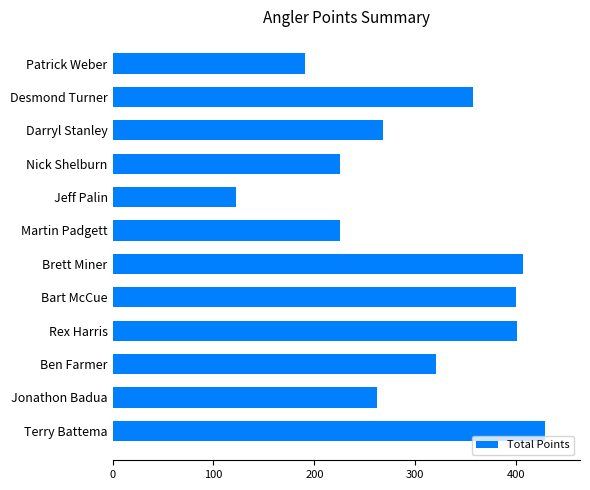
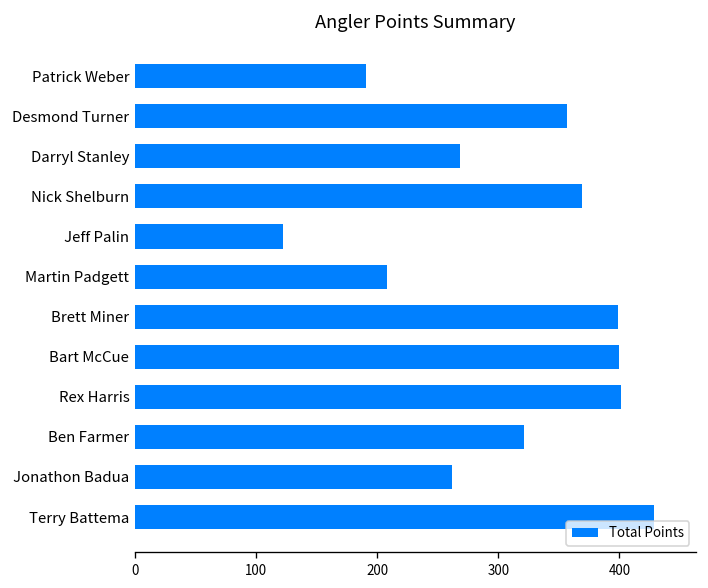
Nick Shelburn: 225 -> 369
Martin Padgett: 225 -> 208
Brett Miner: 407 -> 399
